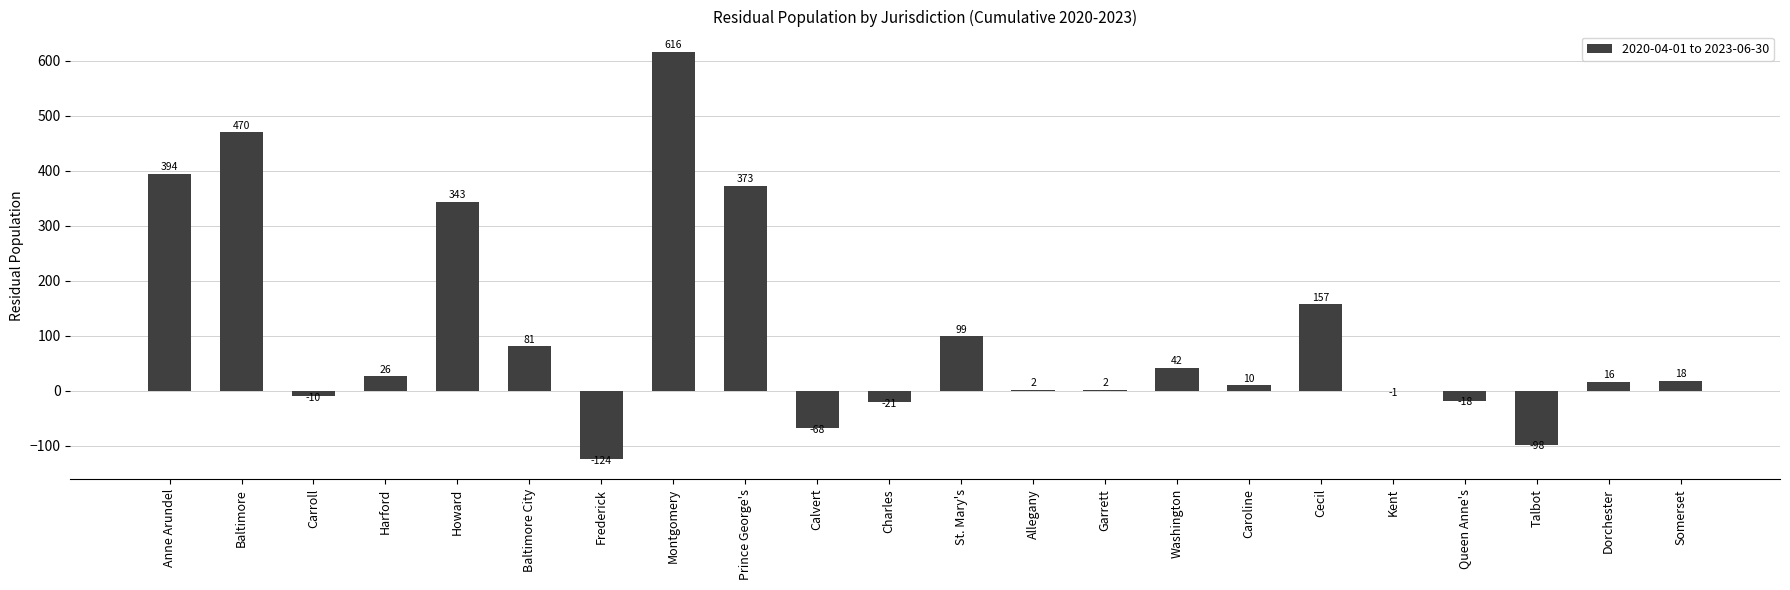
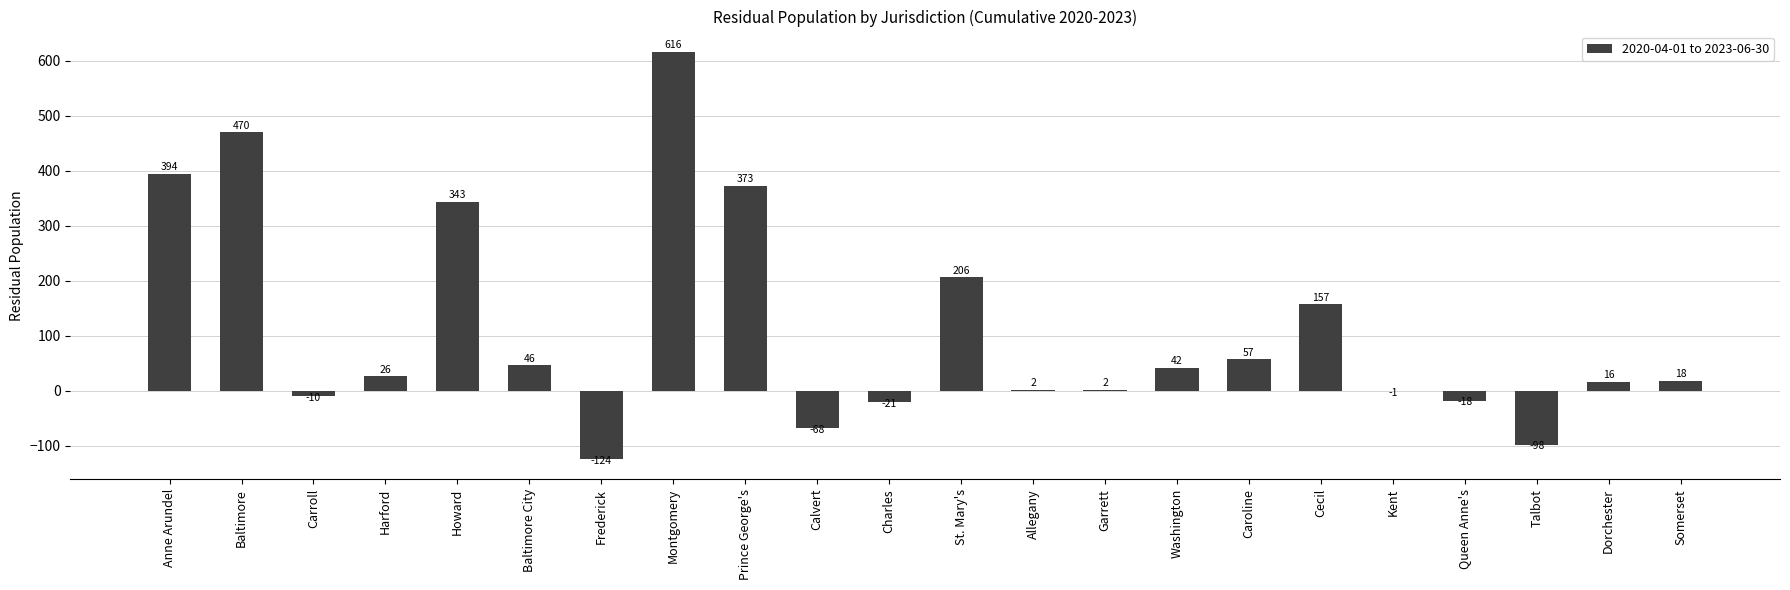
Baltimore City: 81 -> 46
St. Mary's: 99 -> 206
Caroline: 10 -> 57
